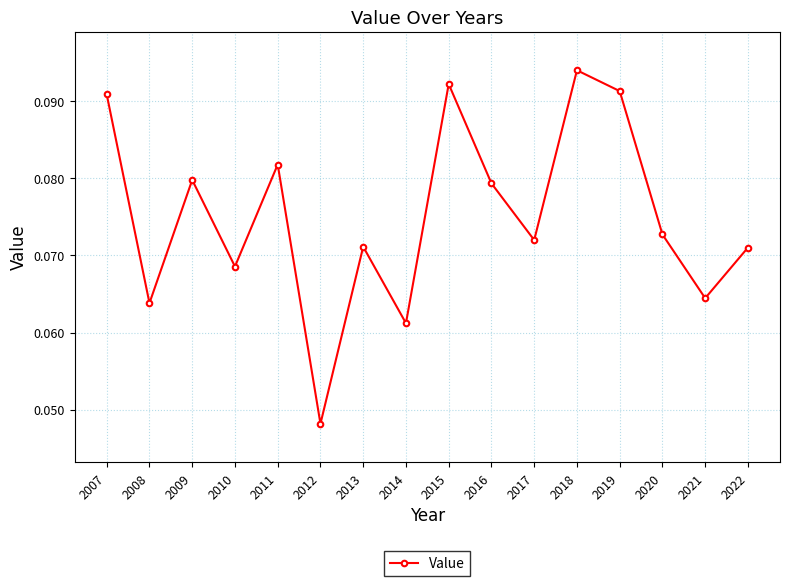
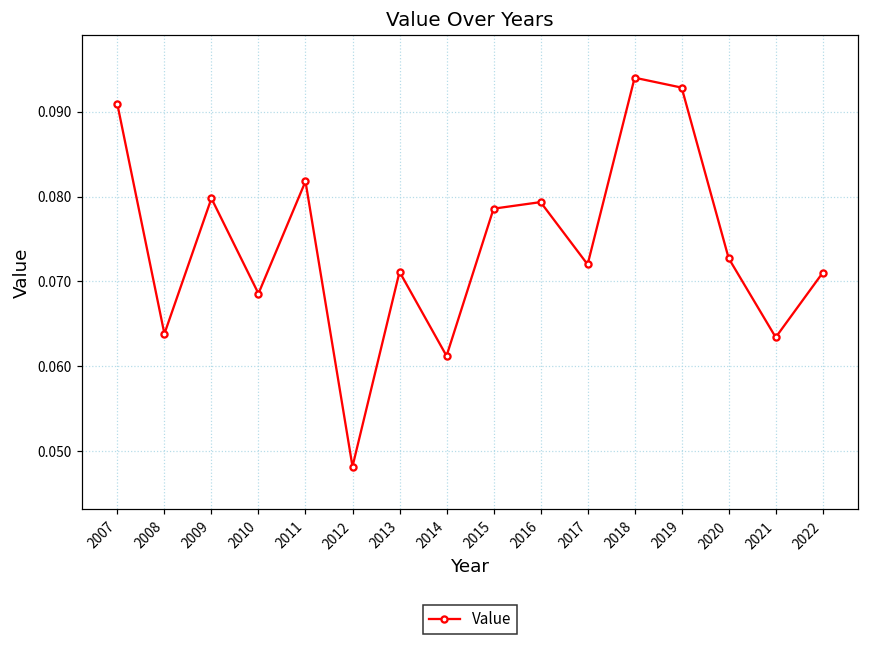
2015: 0.092 -> 0.079
2019: 0.091 -> 0.093
2021: 0.064 -> 0.063
